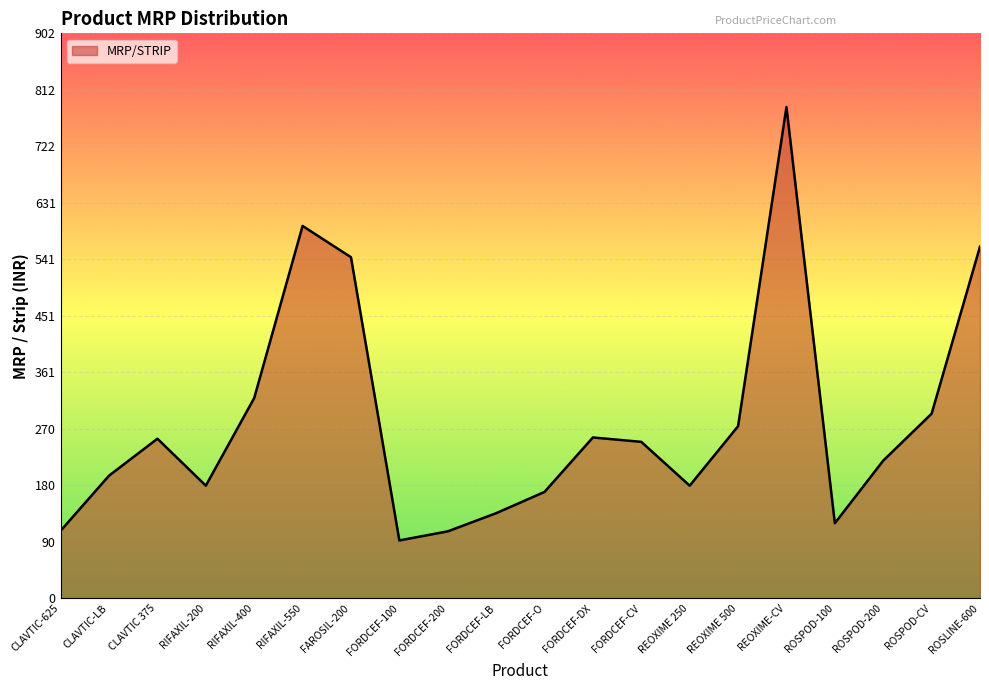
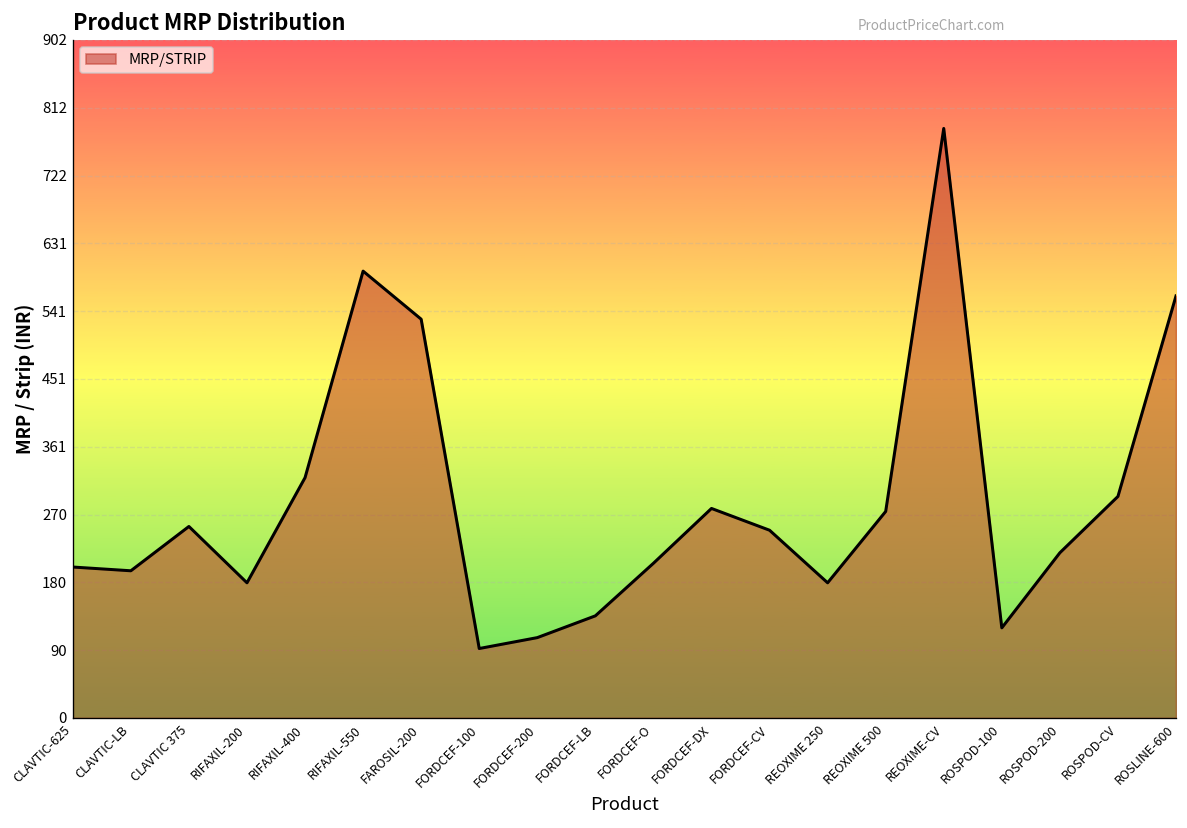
CLAVTIC-625: 110 -> 200
FAROSIL-200: 550 -> 530
FORDCEF-O: 170 -> 210
FORDCEF-DX: 260 -> 280
